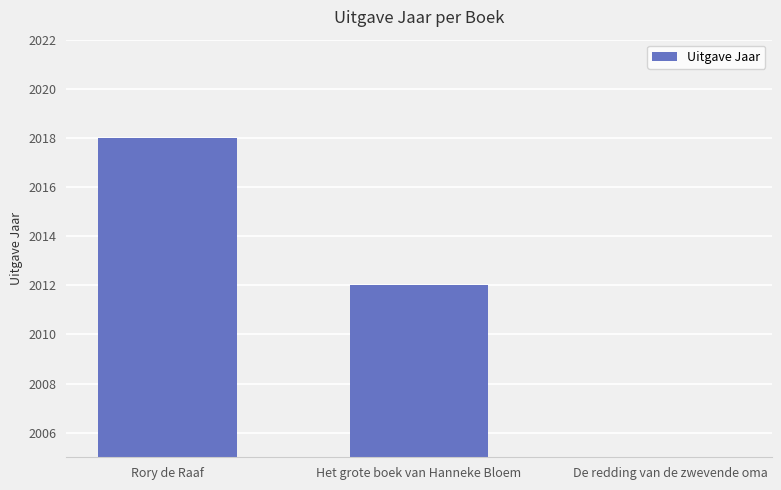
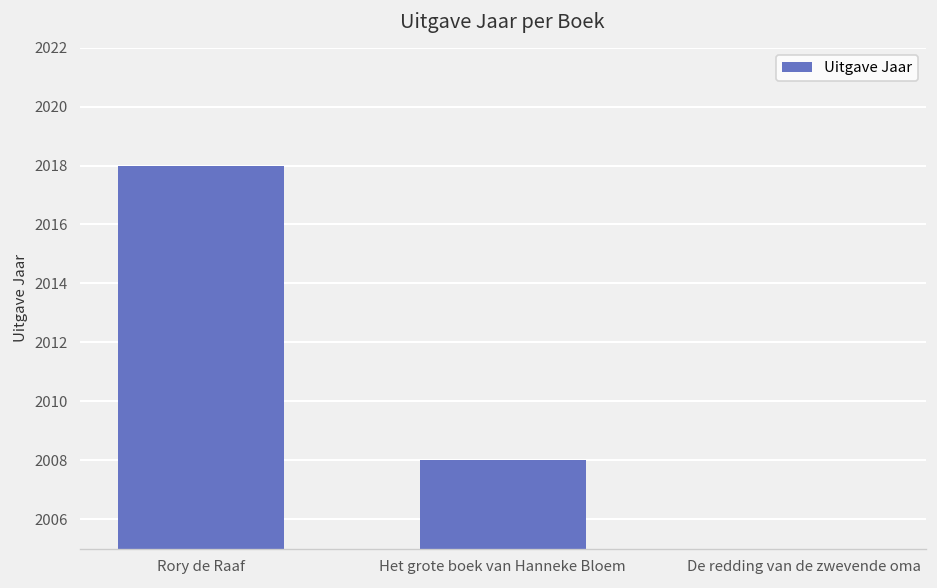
Het grote boek van Hanneke Bloem: 2012 -> 2008
